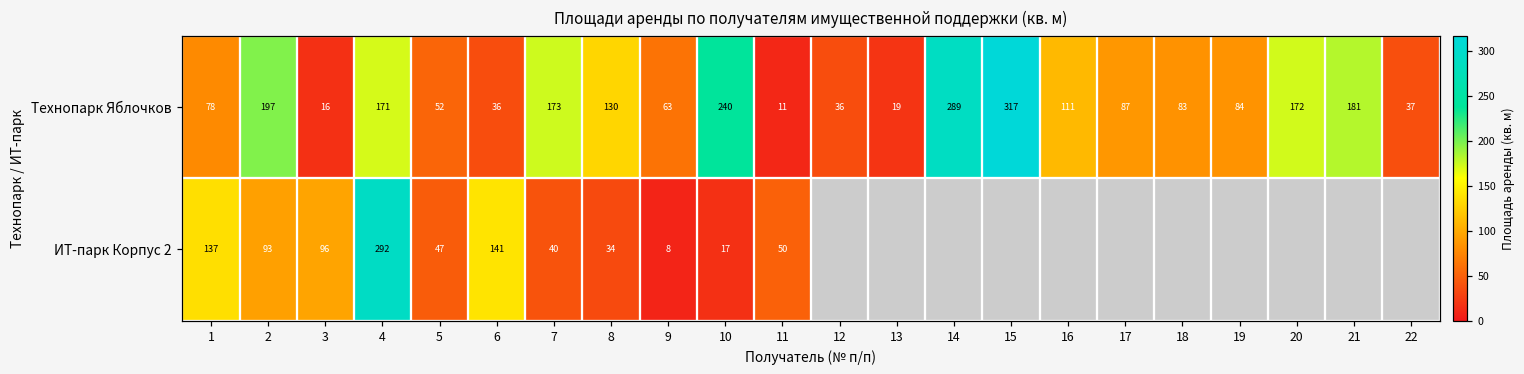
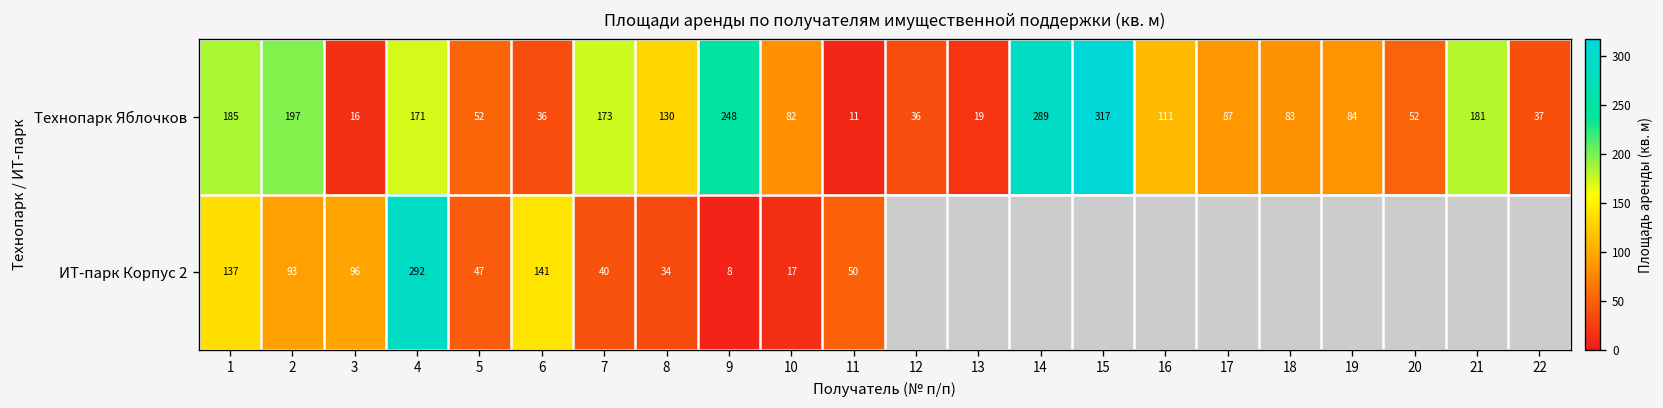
Технопарк Яблочков, 1: 78 -> 185
Технопарк Яблочков, 9: 63 -> 248
Технопарк Яблочков, 10: 240 -> 82
Технопарк Яблочков, 20: 172 -> 52
